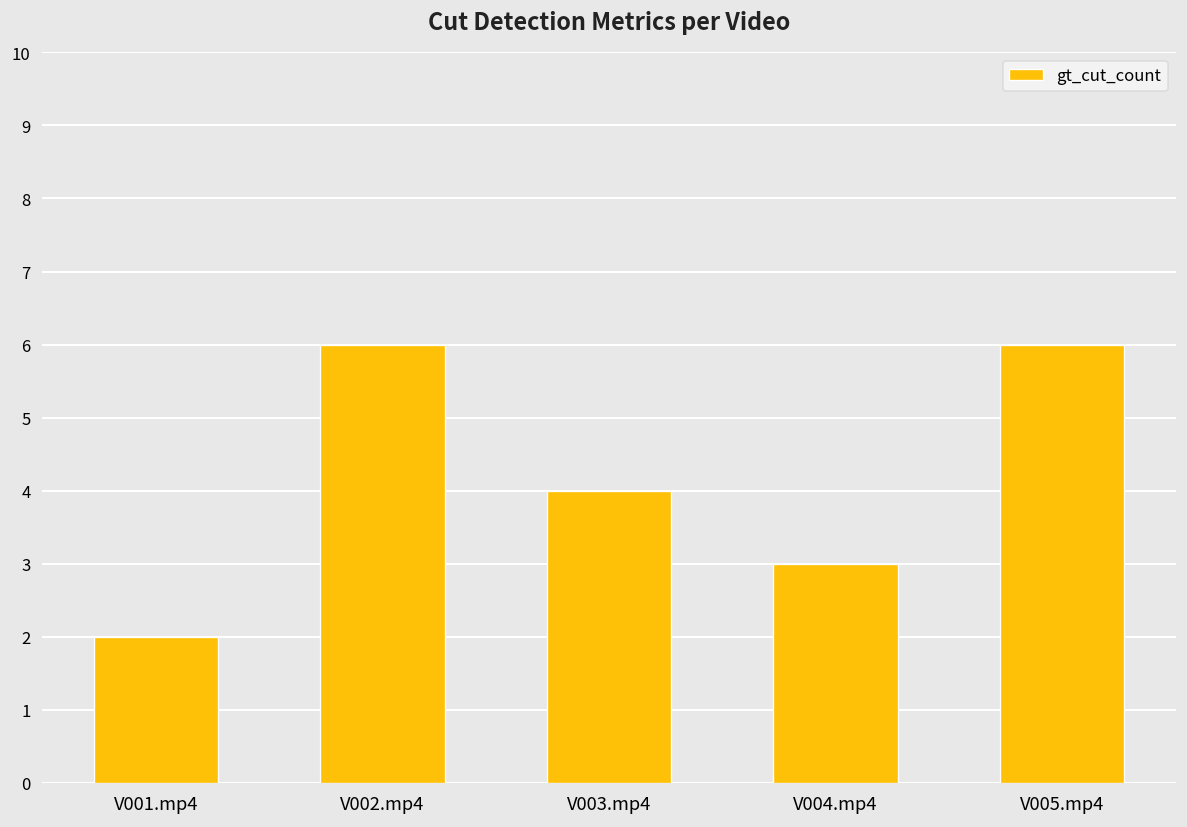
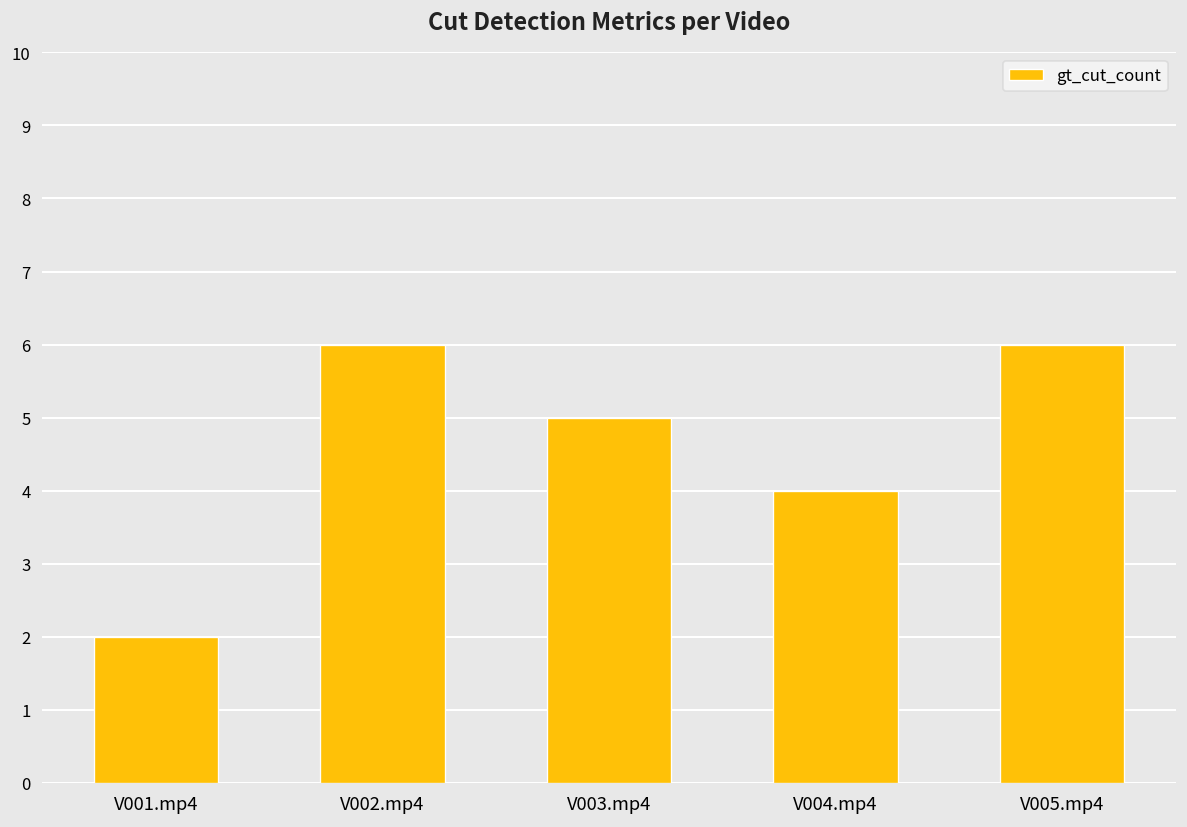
V003.mp4: 4 -> 5
V004.mp4: 3 -> 4
